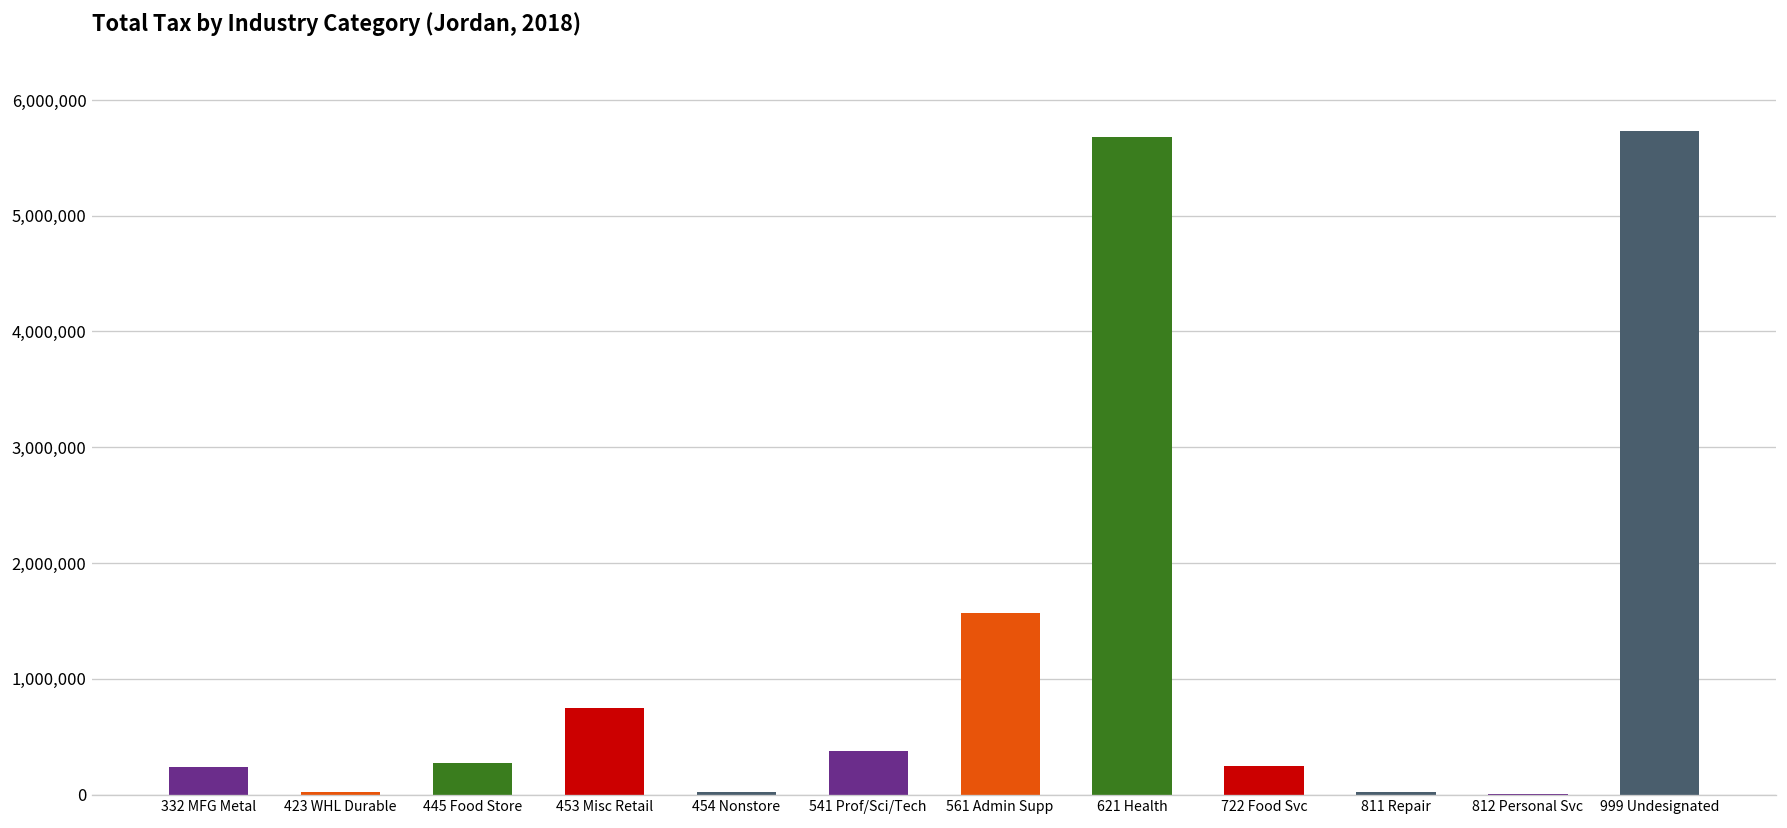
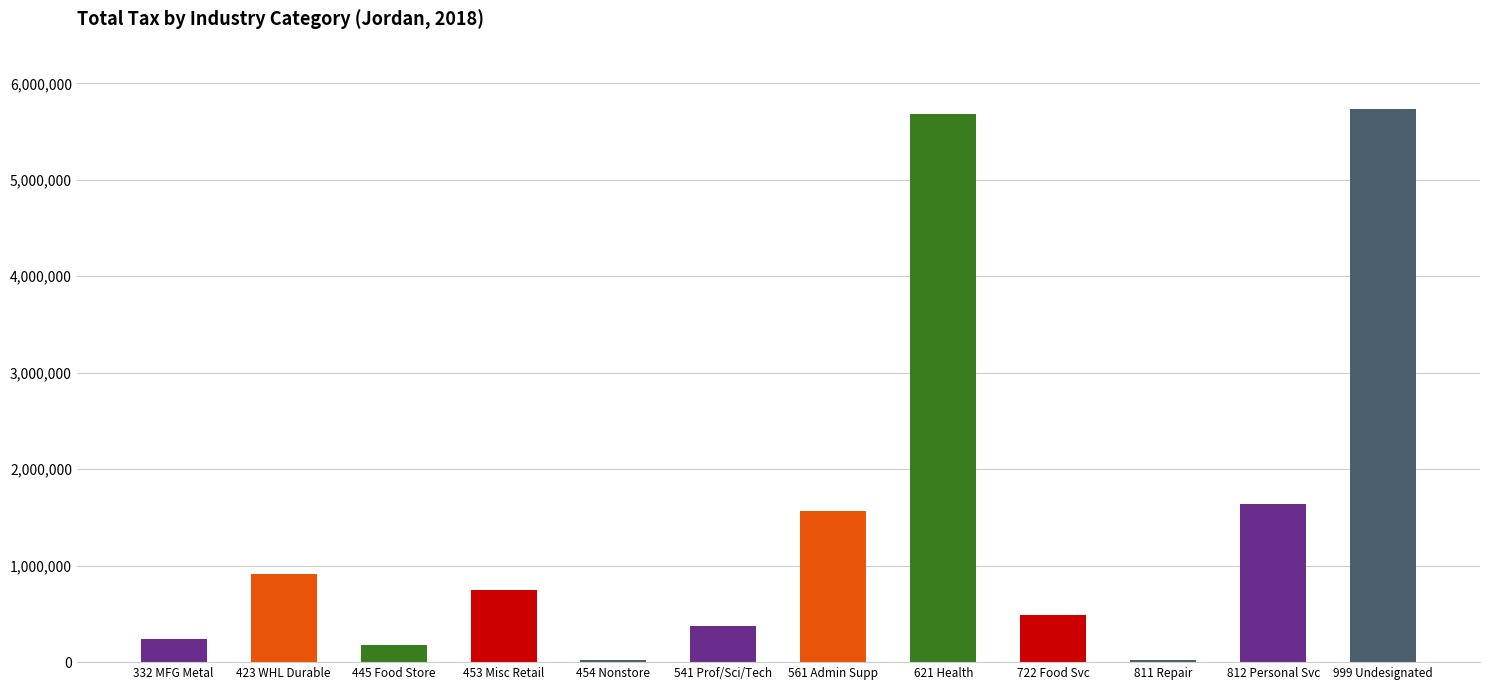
423 WHL Durable: 0 -> 900,000
445 Food Store: 300,000 -> 200,000
722 Food Svc: 200,000 -> 500,000
812 Personal Svc: 0 -> 1,600,000
